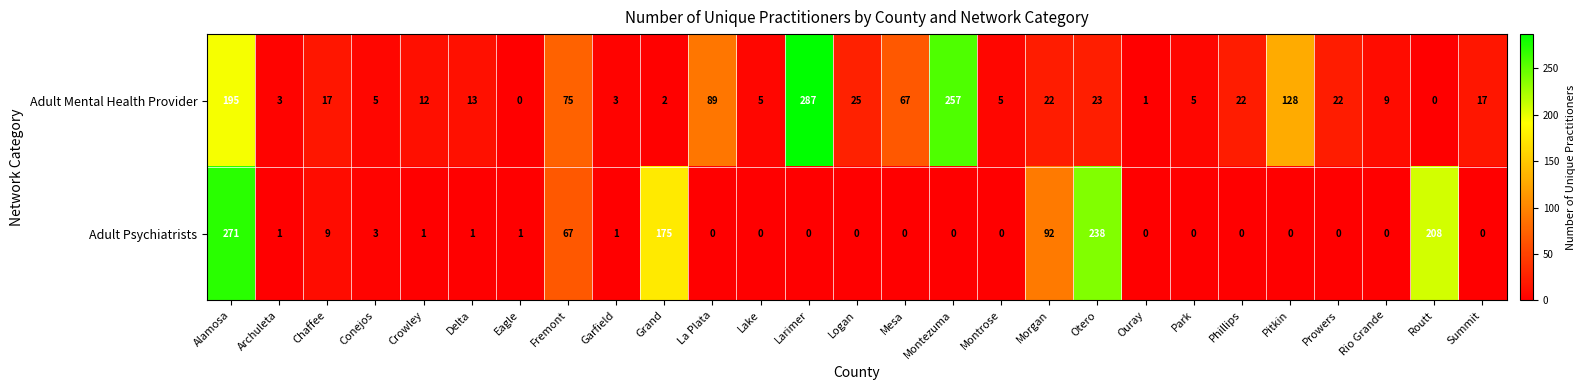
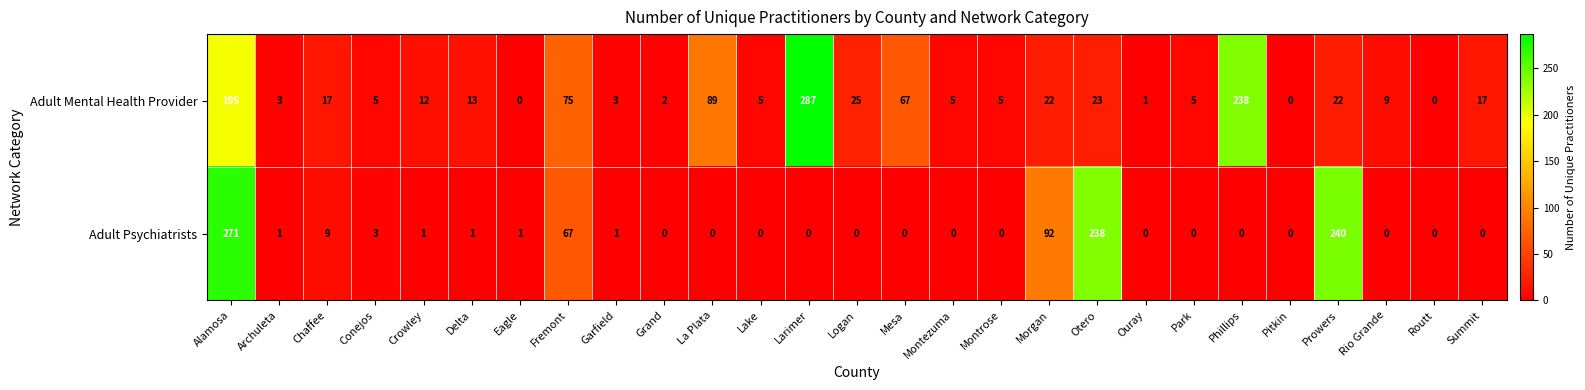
Adult Mental Health Provider, Montezuma: 257 -> 5
Adult Mental Health Provider, Phillips: 22 -> 238
Adult Mental Health Provider, Pitkin: 128 -> 0
Adult Psychiatrists, Grand: 175 -> 0
Adult Psychiatrists, Prowers: 0 -> 240
Adult Psychiatrists, Routt: 208 -> 0
